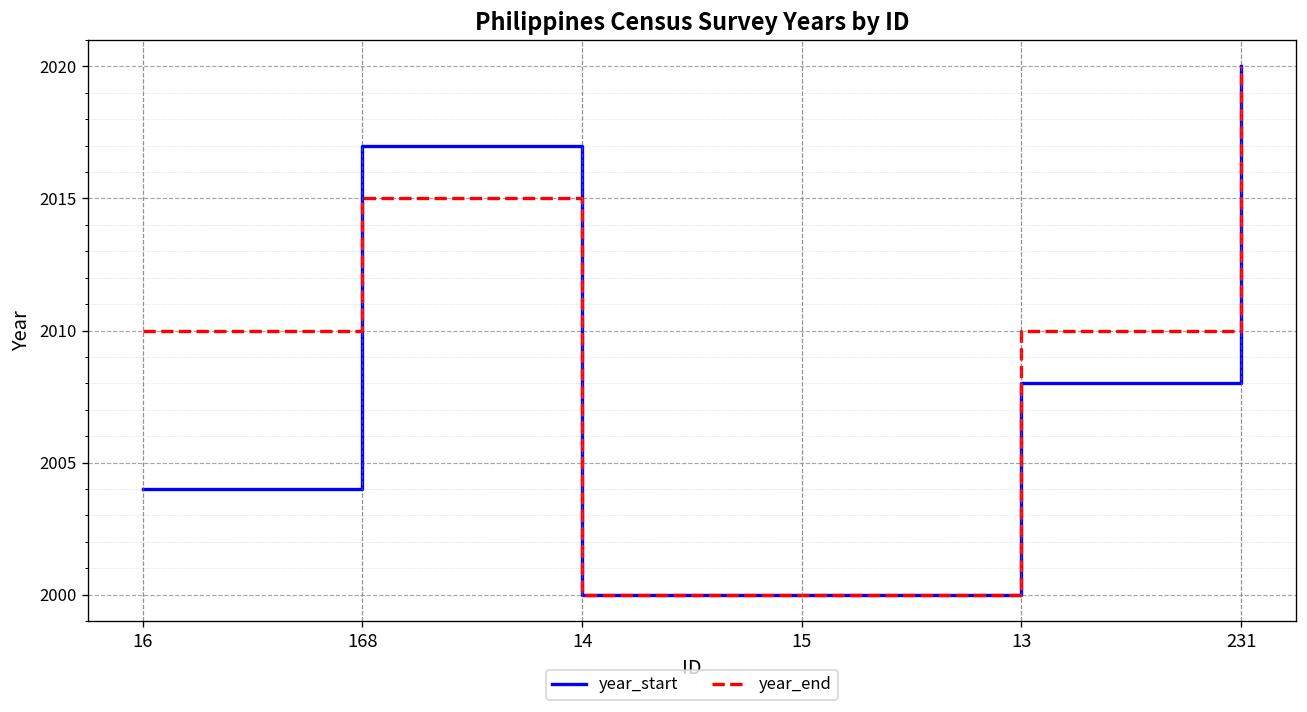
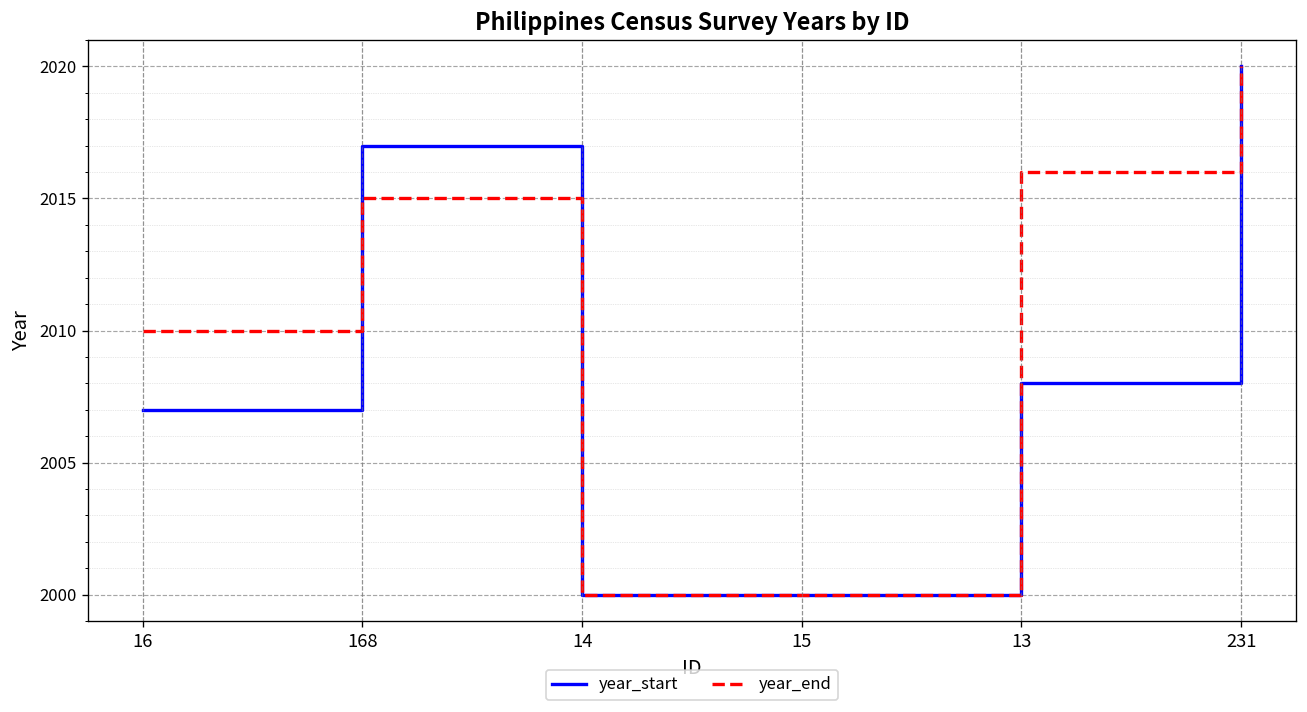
year_start, 16: 2004 -> 2007
year_end, 13: 2010 -> 2016
